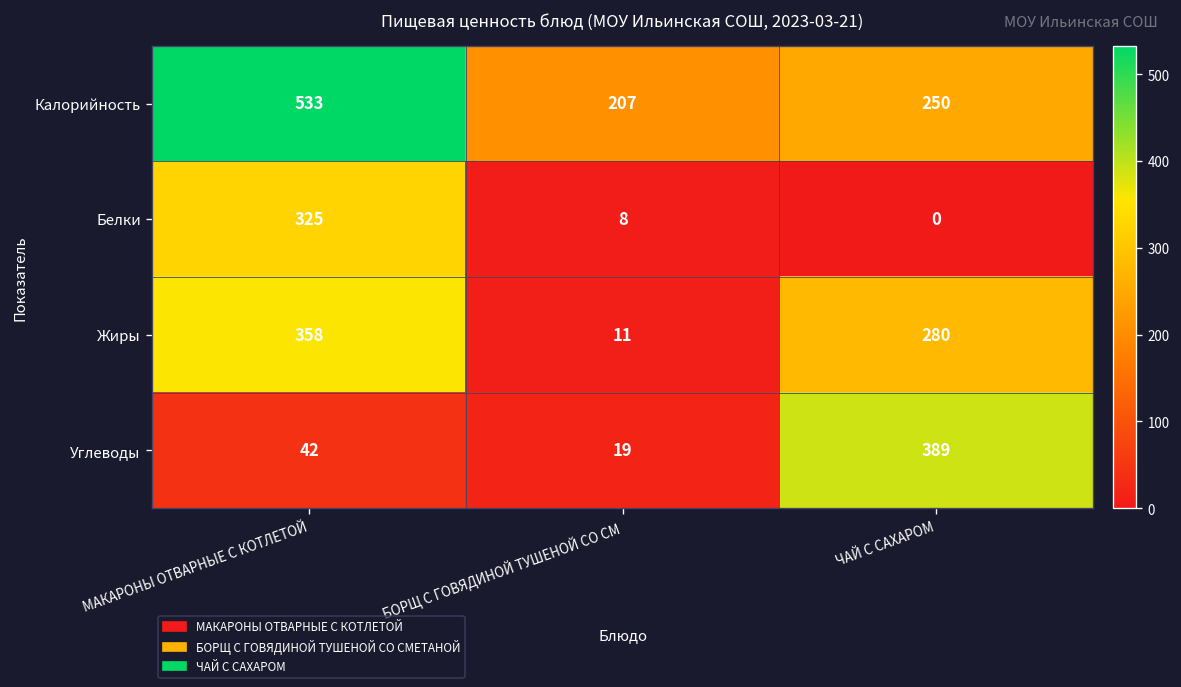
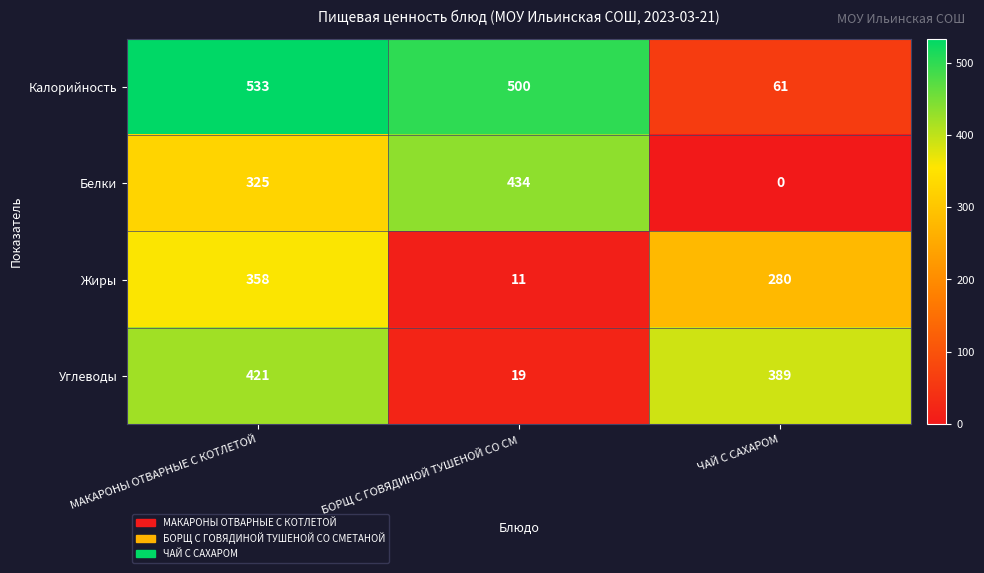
Калорийность, БОРЩ С ГОВЯДИНОЙ ТУШЕНОЙ СО СМ: 207 -> 500
Калорийность, ЧАЙ С САХАРОМ: 250 -> 61
Белки, БОРЩ С ГОВЯДИНОЙ ТУШЕНОЙ СО СМ: 8 -> 434
Углеводы, МАКАРОНЫ ОТВАРНЫЕ С КОТЛЕТОЙ: 42 -> 421
